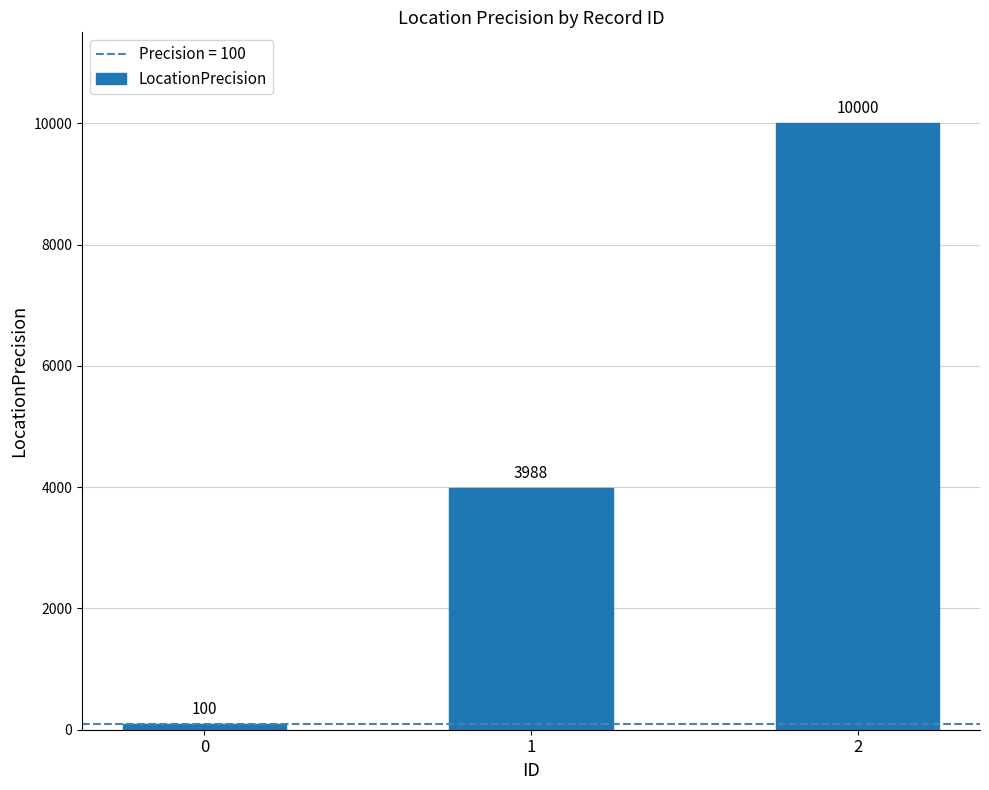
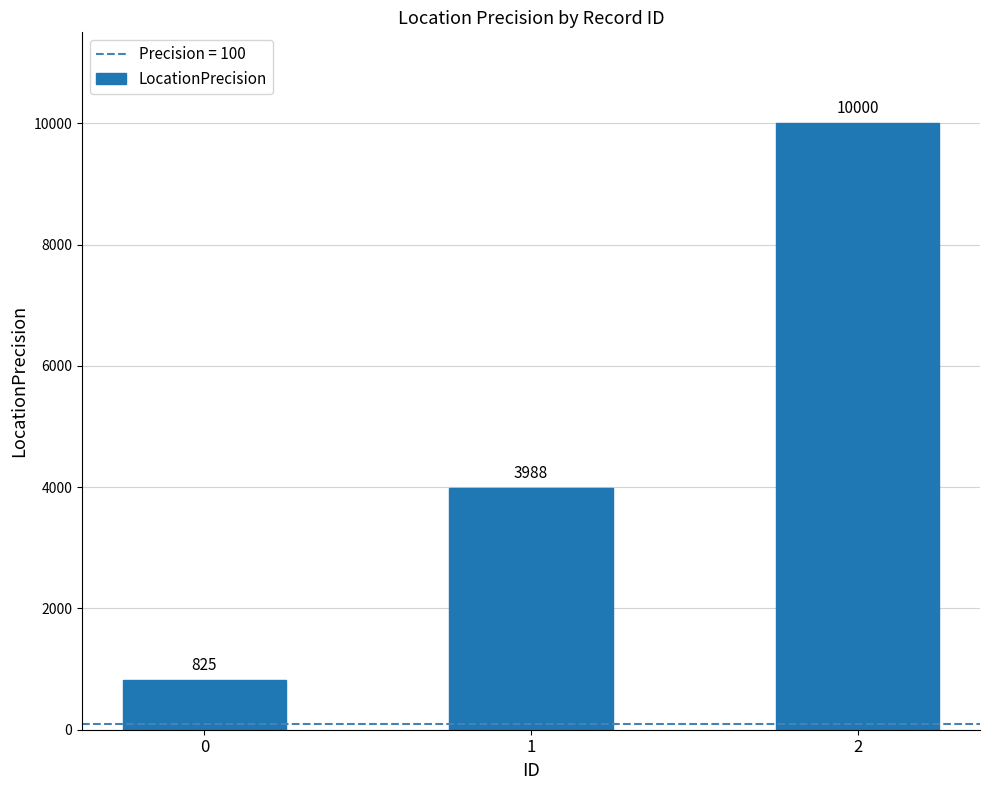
0: 100 -> 825
